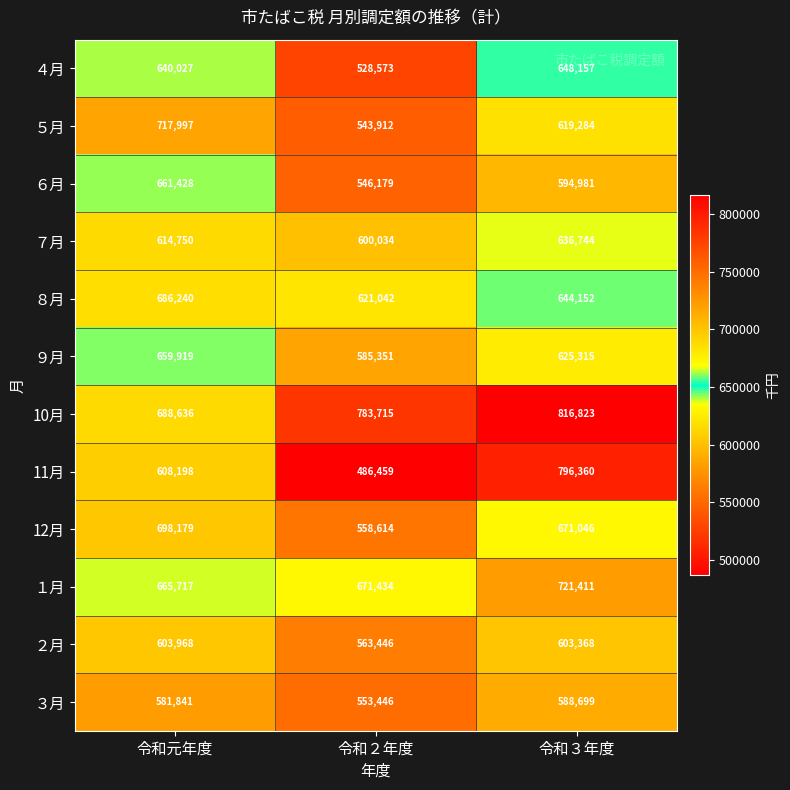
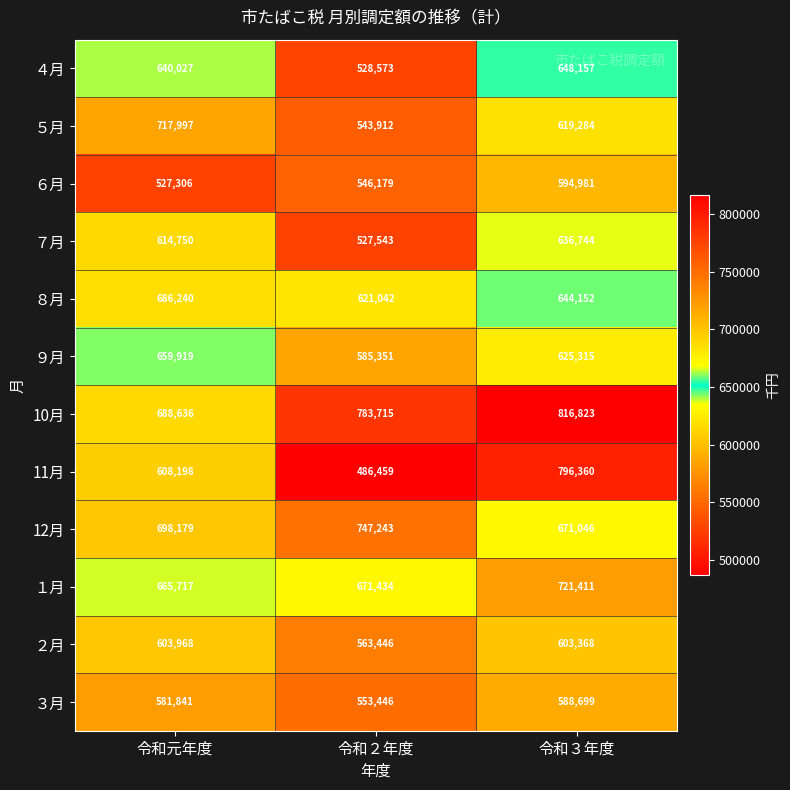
６月, 令和元年度: 661,428 -> 527,306
７月, 令和２年度: 600,034 -> 527,543
12月, 令和２年度: 558,614 -> 747,243
